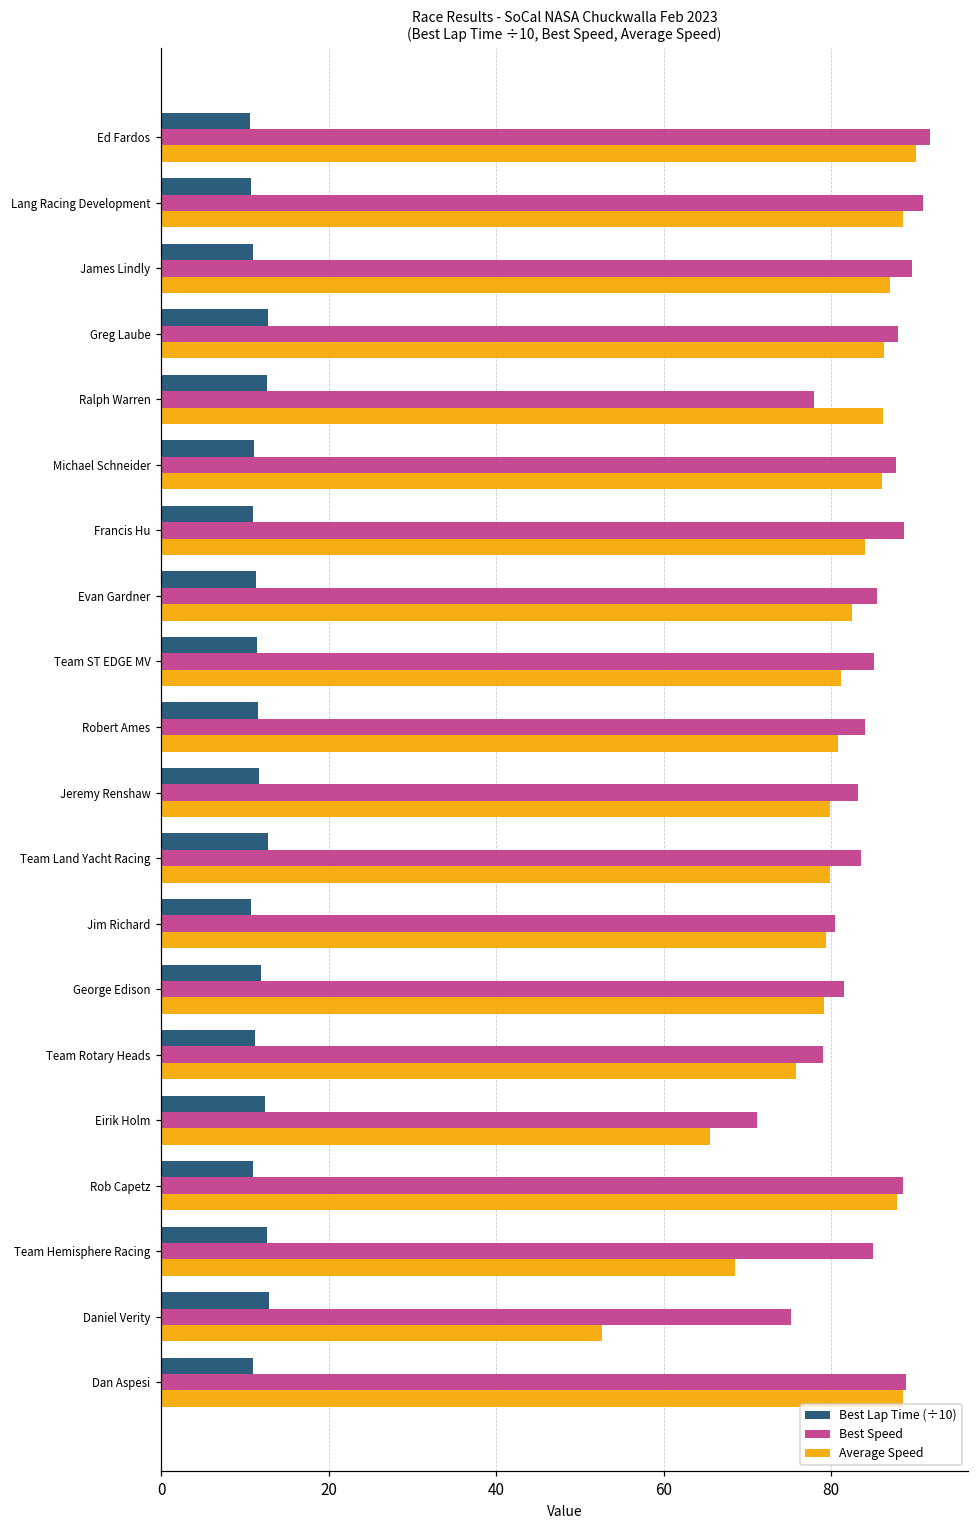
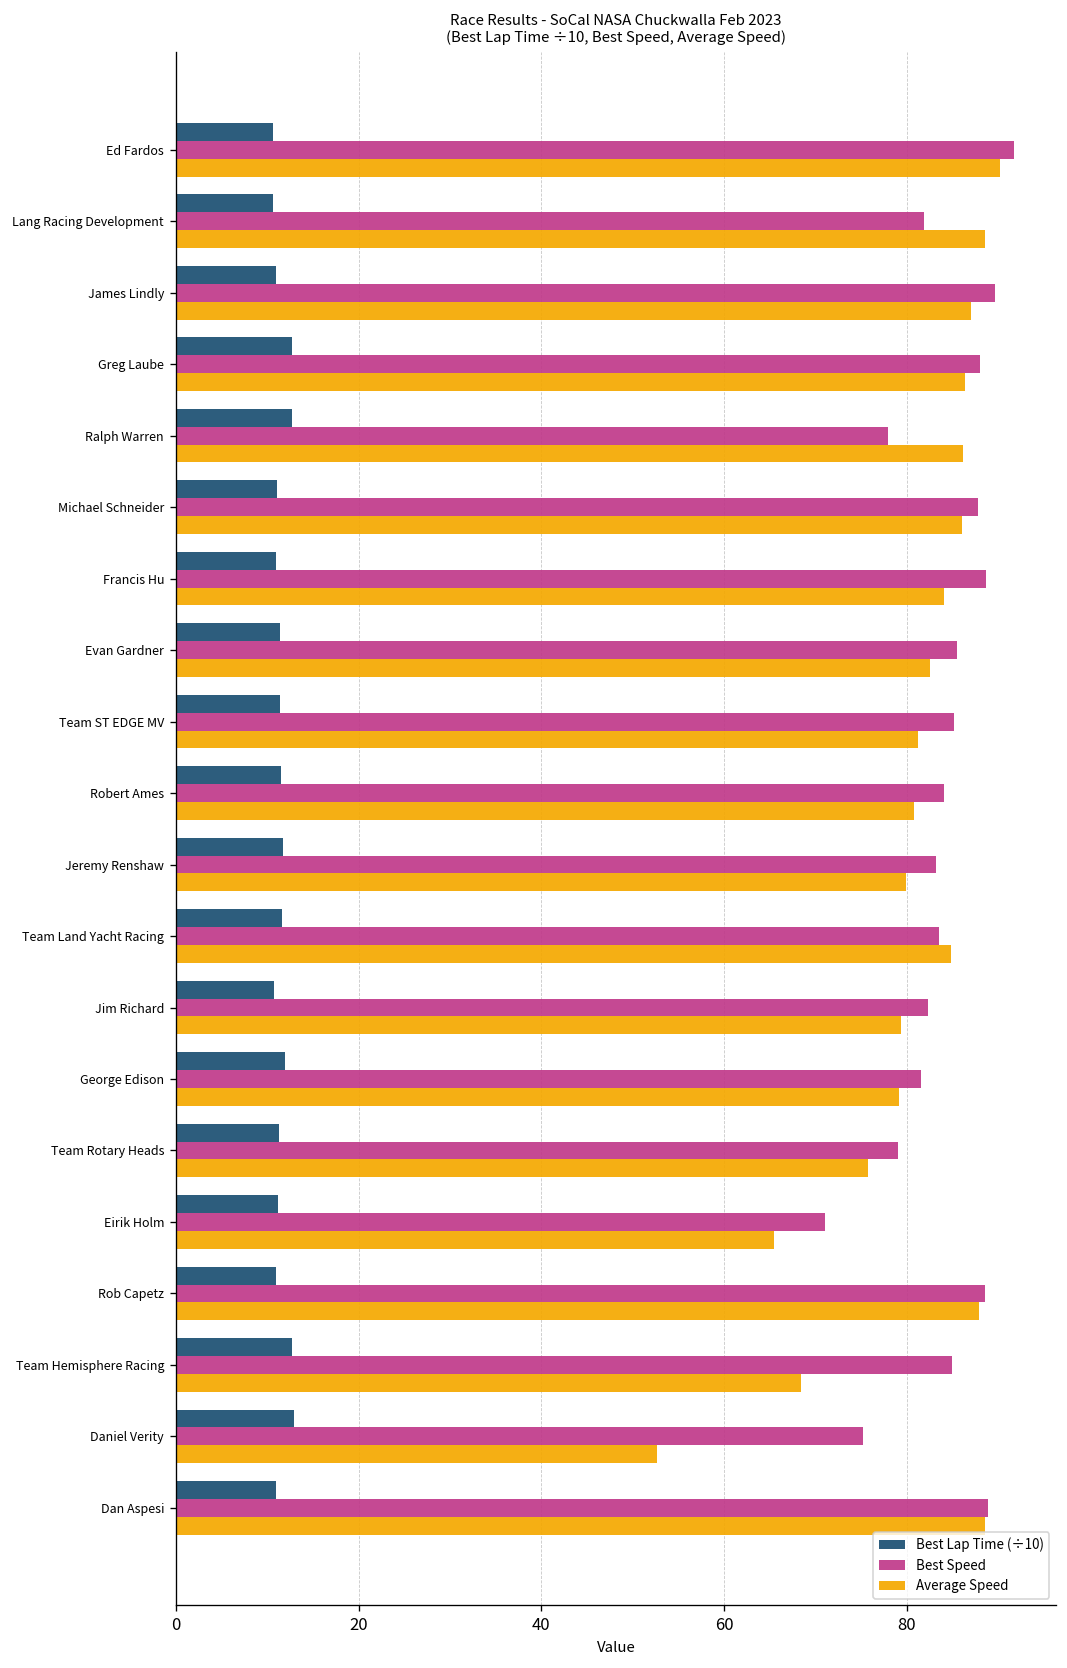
Best Speed, Lang Racing Development: 91 -> 82
Best Lap Time (÷10), Team Land Yacht Racing: 13 -> 12
Average Speed, Team Land Yacht Racing: 80 -> 85
Best Speed, Jim Richard: 80 -> 82
Best Lap Time (÷10), Eirik Holm: 12 -> 11
